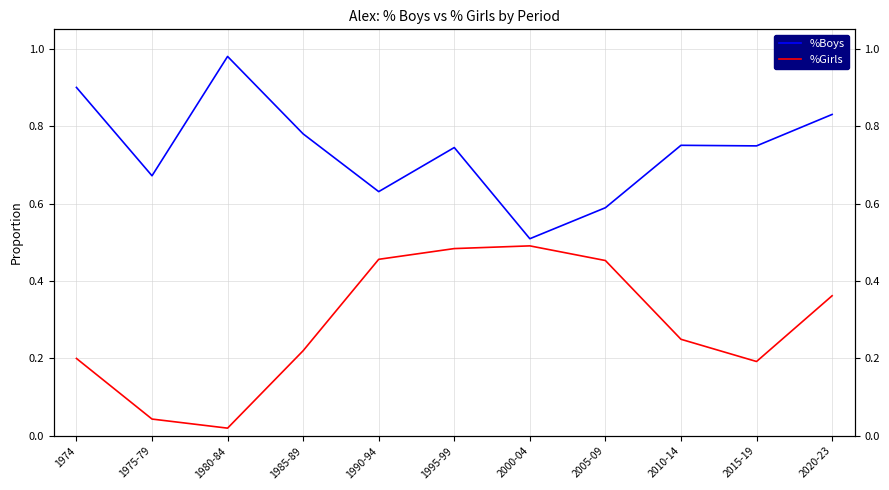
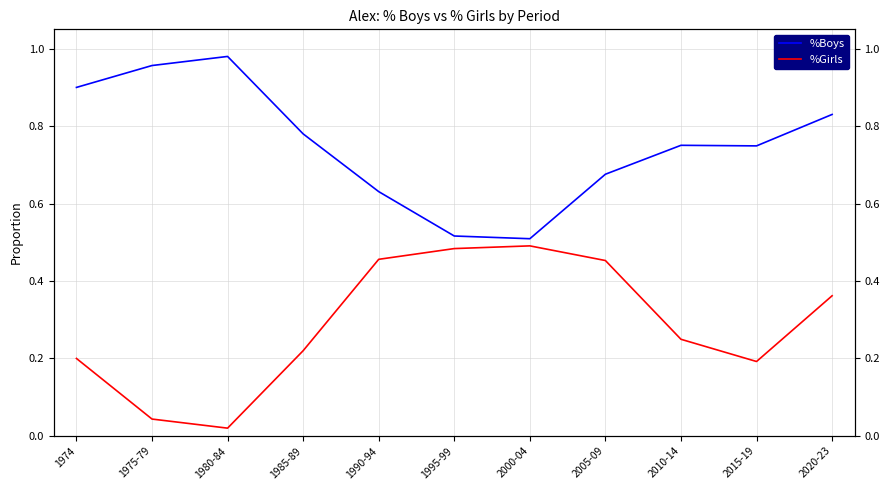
%Boys, 1975-79: 0.67 -> 0.96
%Boys, 1995-99: 0.74 -> 0.52
%Boys, 2005-09: 0.59 -> 0.68
